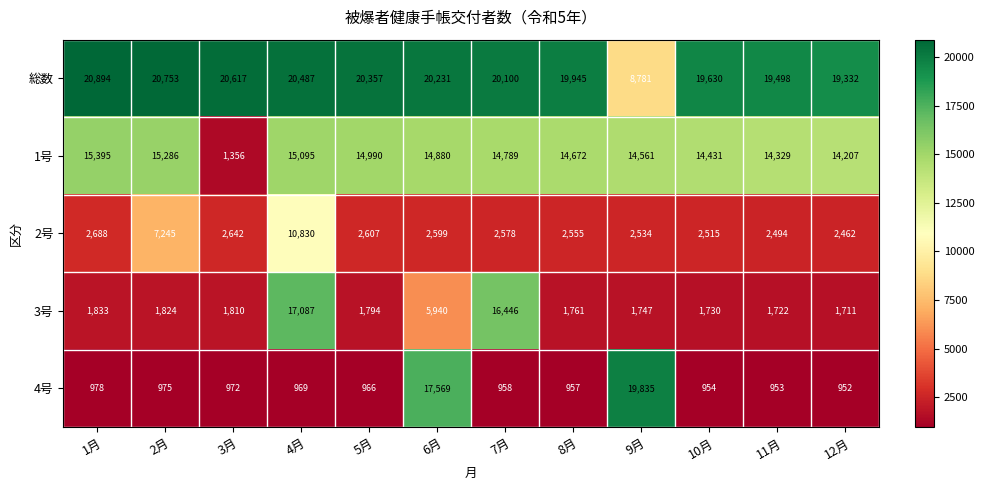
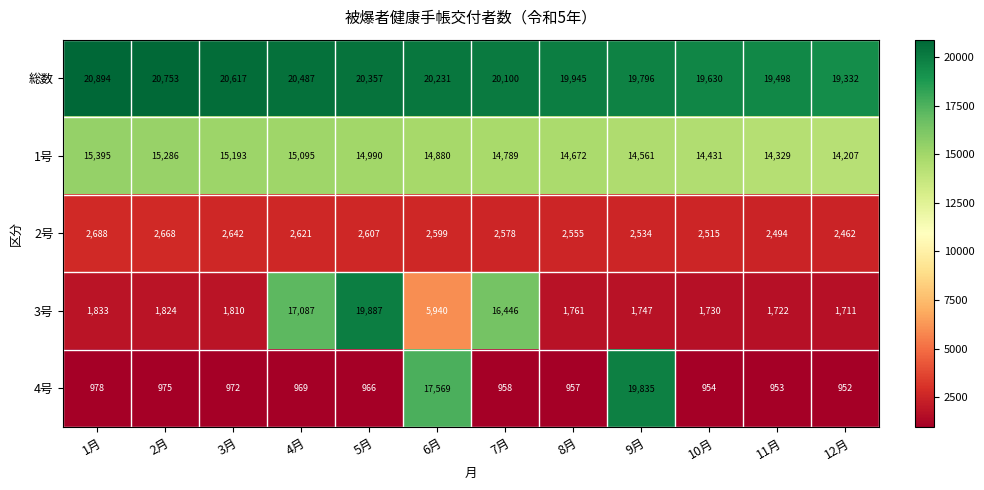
総数, 9月: 8,781 -> 19,796
1号, 3月: 1,356 -> 15,193
2号, 2月: 7,245 -> 2,668
2号, 4月: 10,830 -> 2,621
3号, 5月: 1,794 -> 19,887
